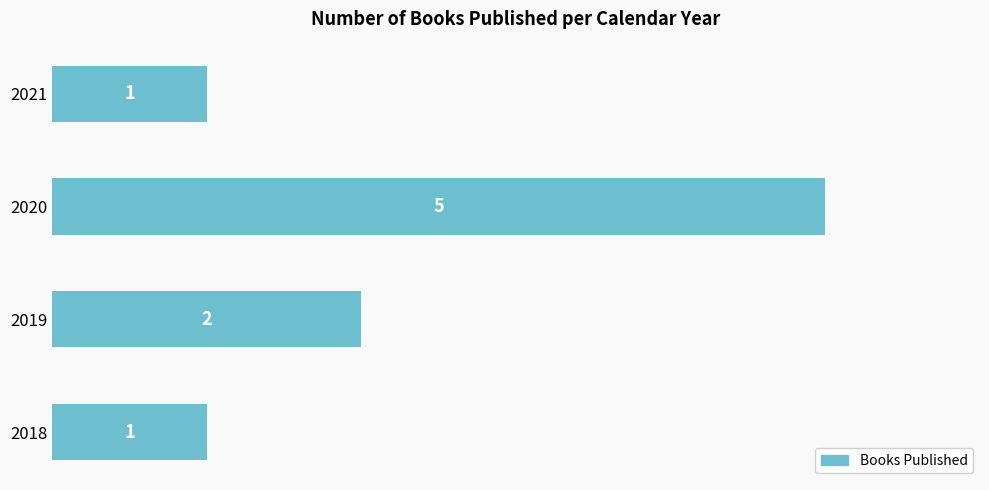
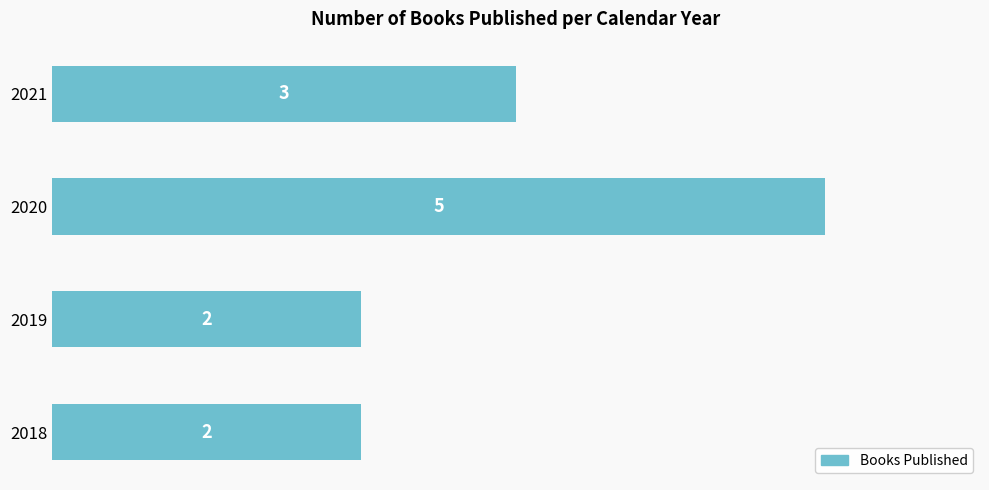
2021: 1 -> 3
2018: 1 -> 2
